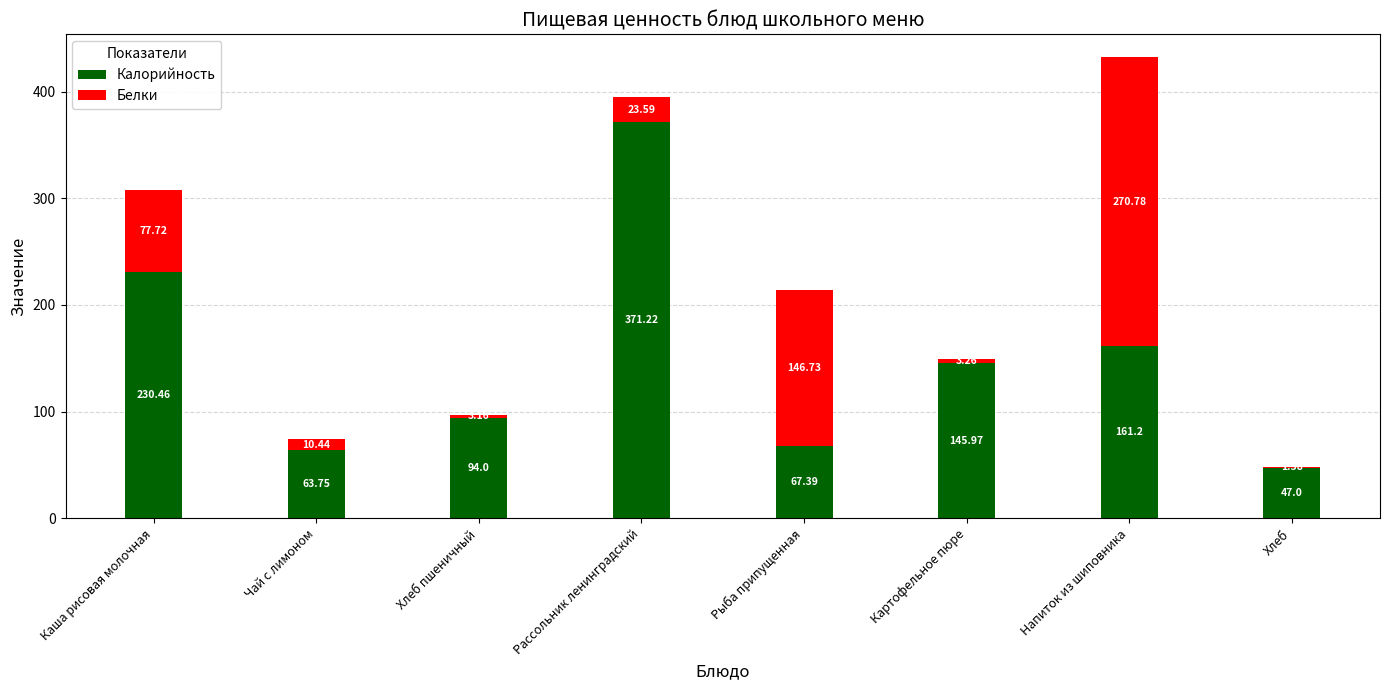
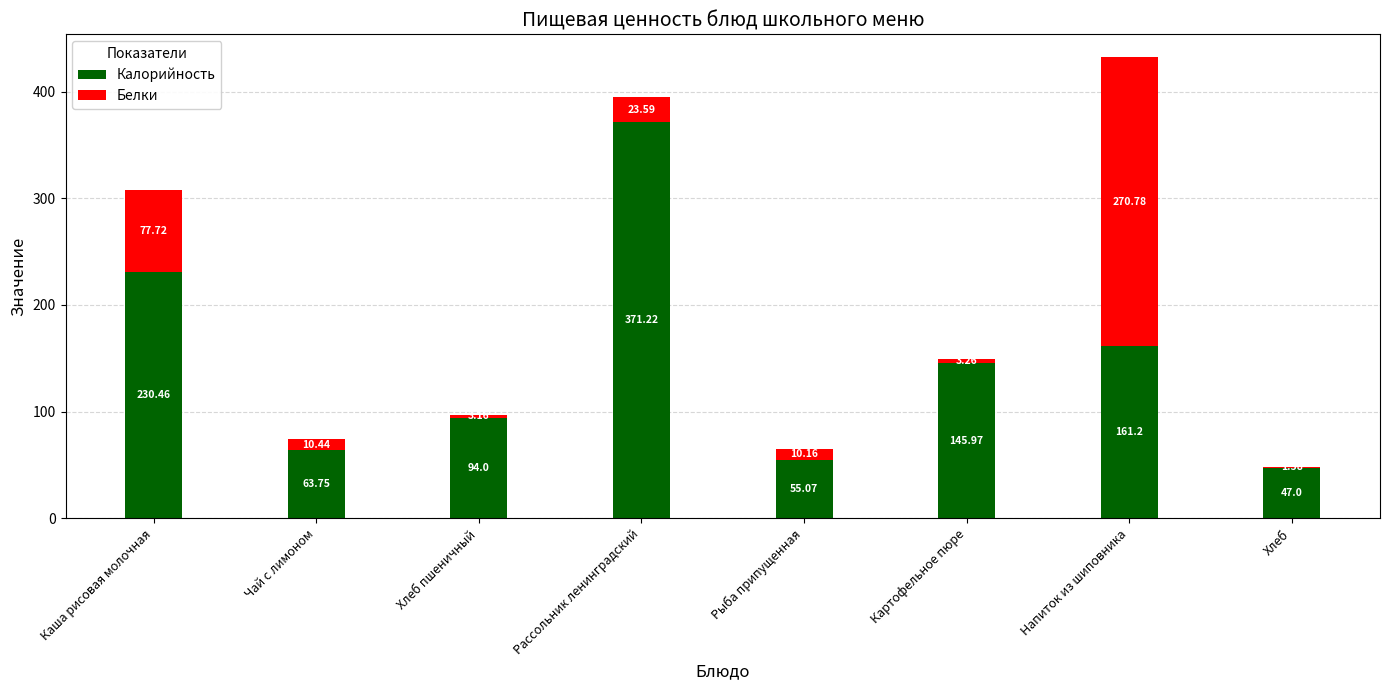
Калорийность, Рыба припущенная: 67.39 -> 55.07
Белки, Рыба припущенная: 146.73 -> 10.16
